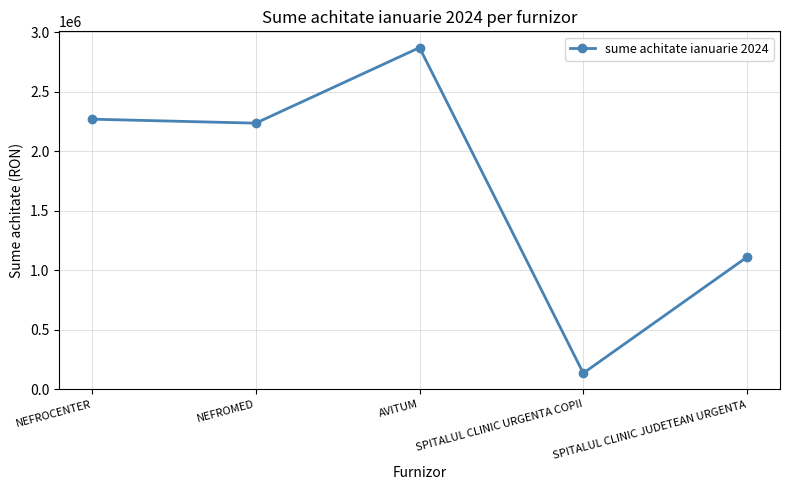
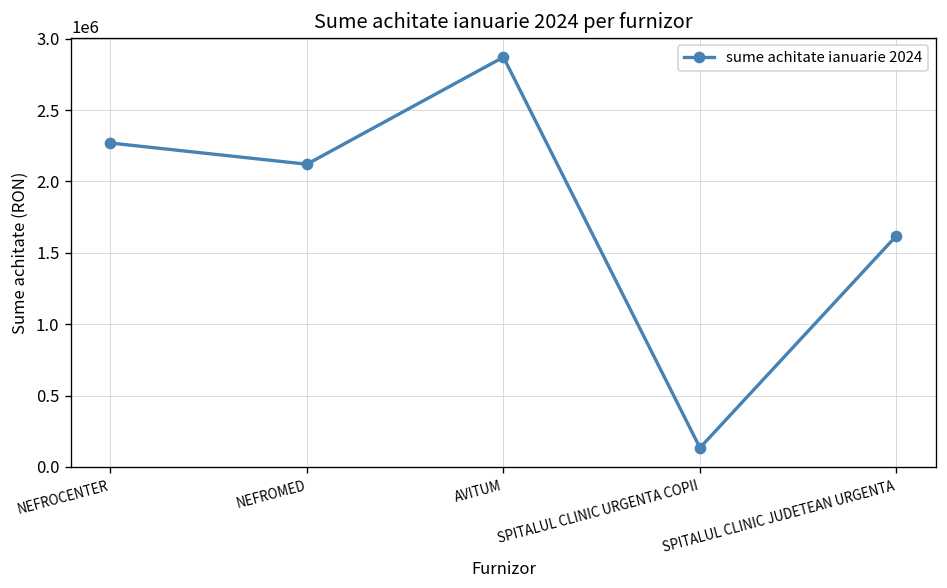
NEFROMED: 2240000 -> 2120000
SPITALUL CLINIC JUDETEAN URGENTA: 1110000 -> 1620000
